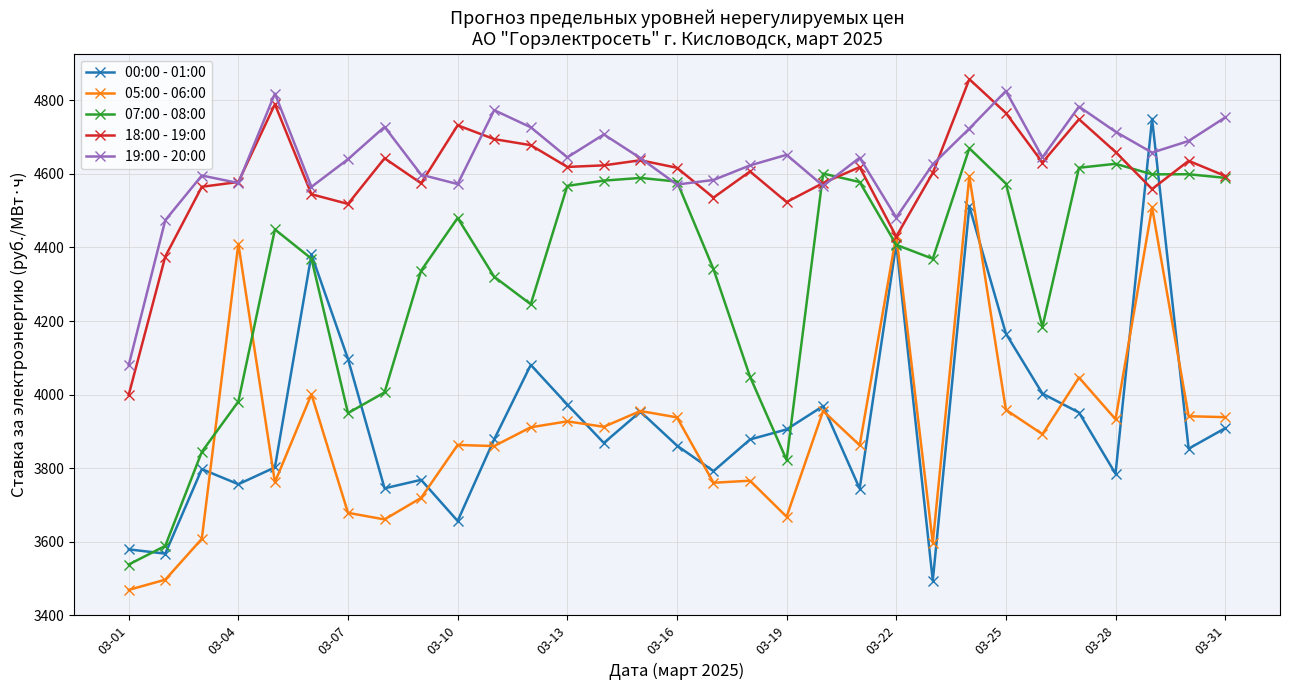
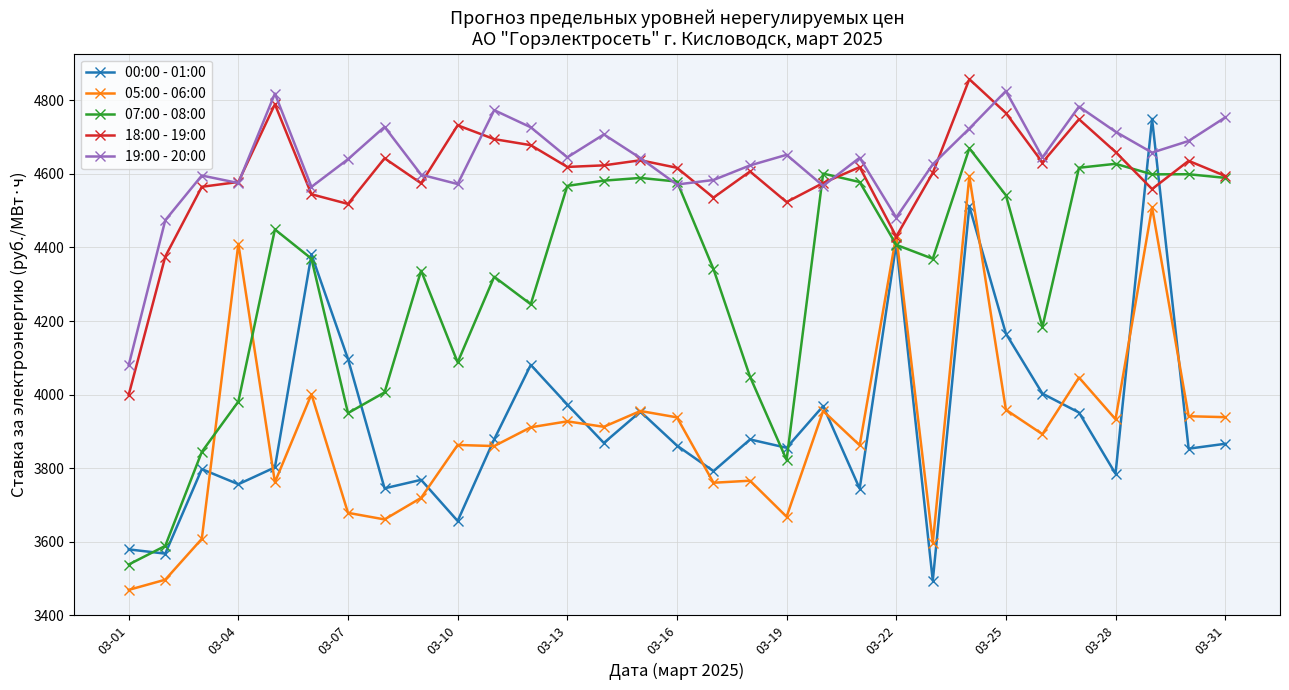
07:00 - 08:00, 03-10: 4480 -> 4090
00:00 - 01:00, 03-19: 3910 -> 3860
07:00 - 08:00, 03-25: 4570 -> 4540
00:00 - 01:00, 03-31: 3910 -> 3870
